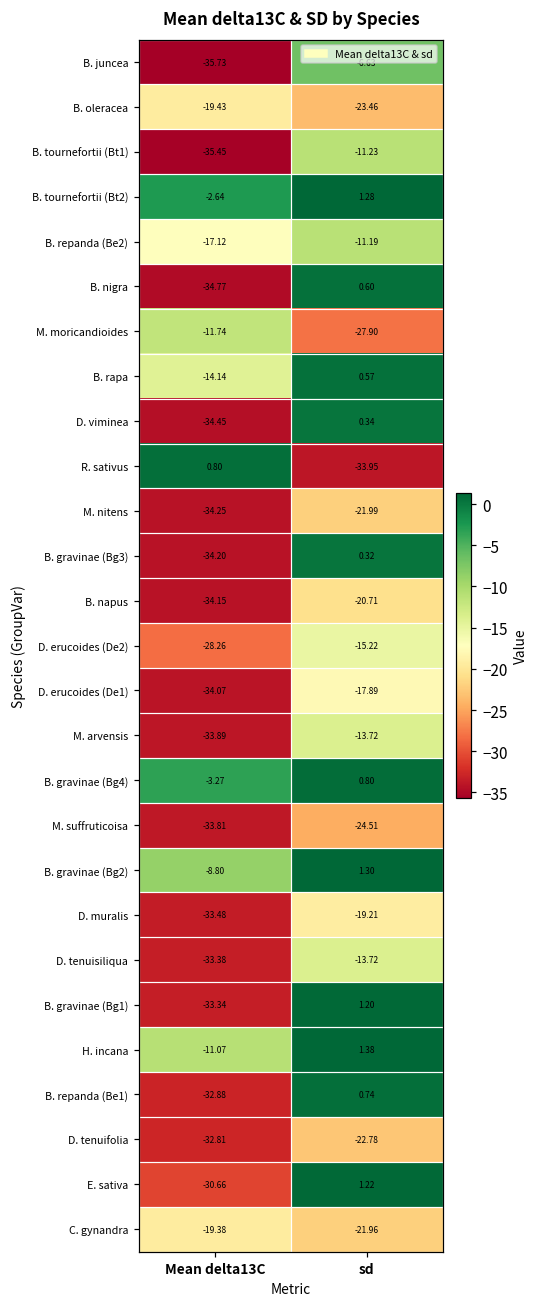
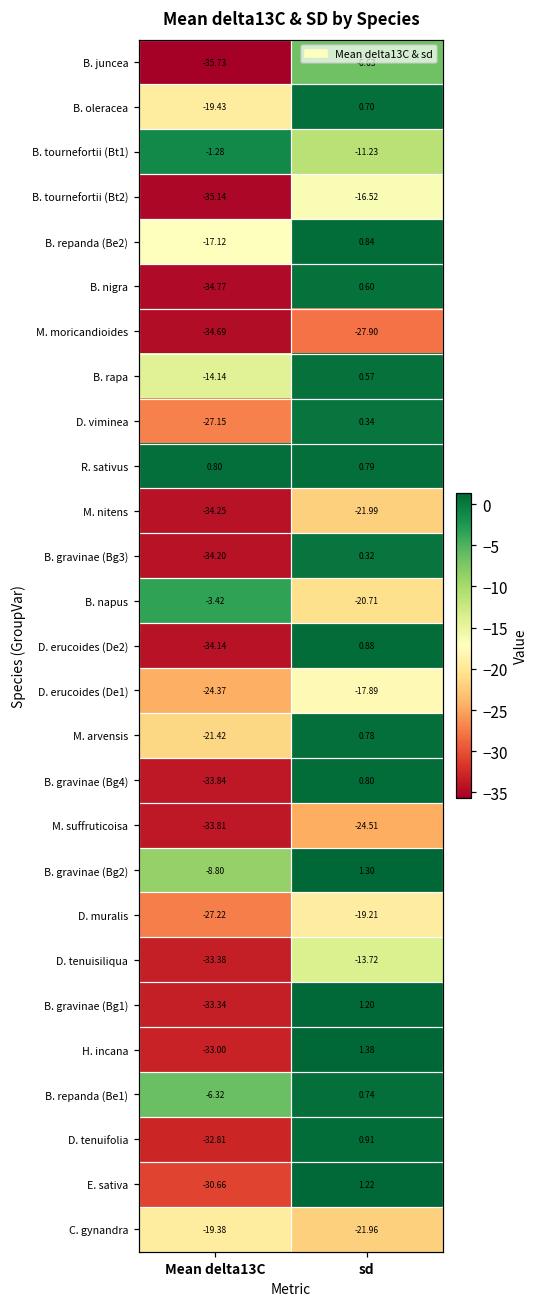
B. oleracea, sd: -23.46 -> 0.70
B. tournefortii (Bt1), Mean delta13C: -35.45 -> -1.28
B. tournefortii (Bt2), Mean delta13C: -2.64 -> -35.14
B. tournefortii (Bt2), sd: 1.28 -> -16.52
B. repanda (Be2), sd: -11.19 -> 0.84
M. moricandioides, Mean delta13C: -11.74 -> -34.69
D. viminea, Mean delta13C: -34.45 -> -27.15
R. sativus, sd: -33.95 -> 0.79
B. napus, Mean delta13C: -34.15 -> -3.42
D. erucoides (De2), Mean delta13C: -28.26 -> -34.14
D. erucoides (De2), sd: -15.22 -> 0.88
D. erucoides (De1), Mean delta13C: -34.07 -> -24.37
M. arvensis, Mean delta13C: -33.89 -> -21.42
M. arvensis, sd: -13.72 -> 0.78
B. gravinae (Bg4), Mean delta13C: -3.27 -> -33.84
D. muralis, Mean delta13C: -33.48 -> -27.22
H. incana, Mean delta13C: -11.07 -> -33.00
B. repanda (Be1), Mean delta13C: -32.88 -> -6.32
D. tenuifolia, sd: -22.78 -> 0.91
